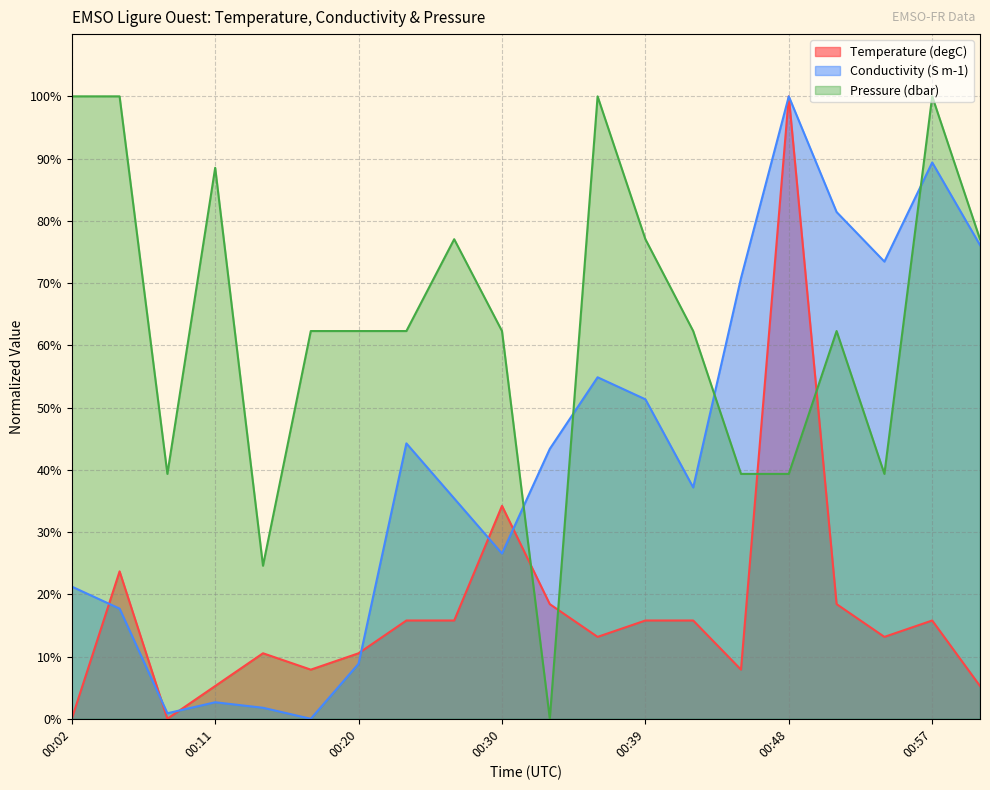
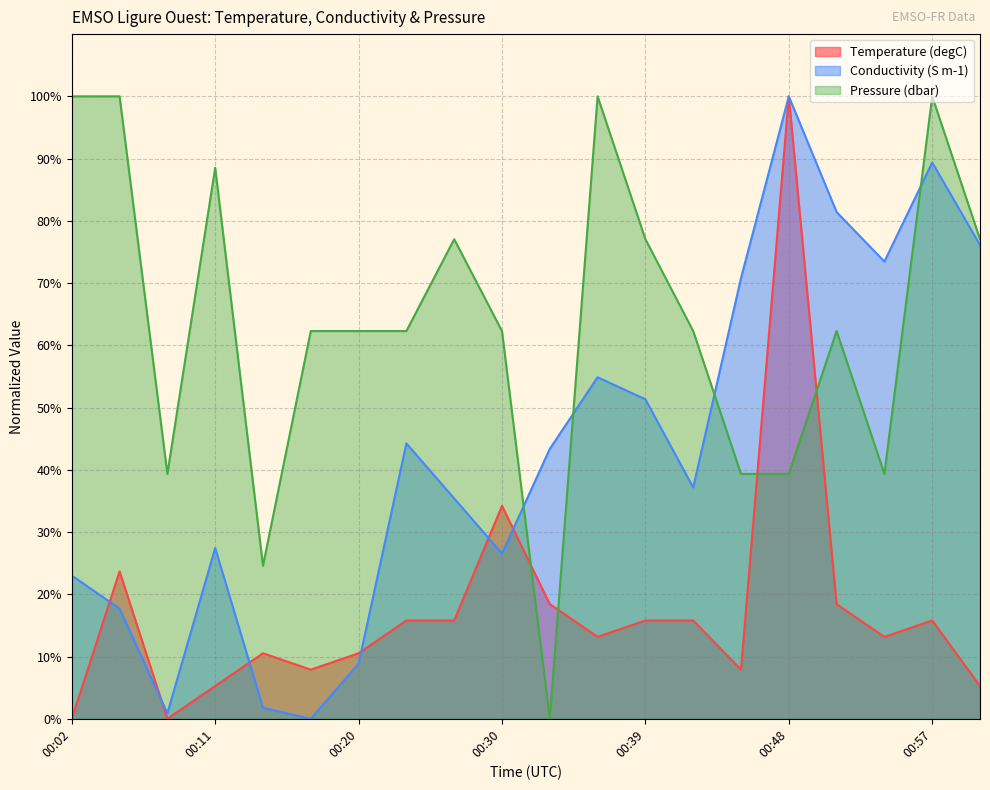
Conductivity (S m-1), 00:02: 21% -> 23%
Conductivity (S m-1), 00:11: 3% -> 27%
